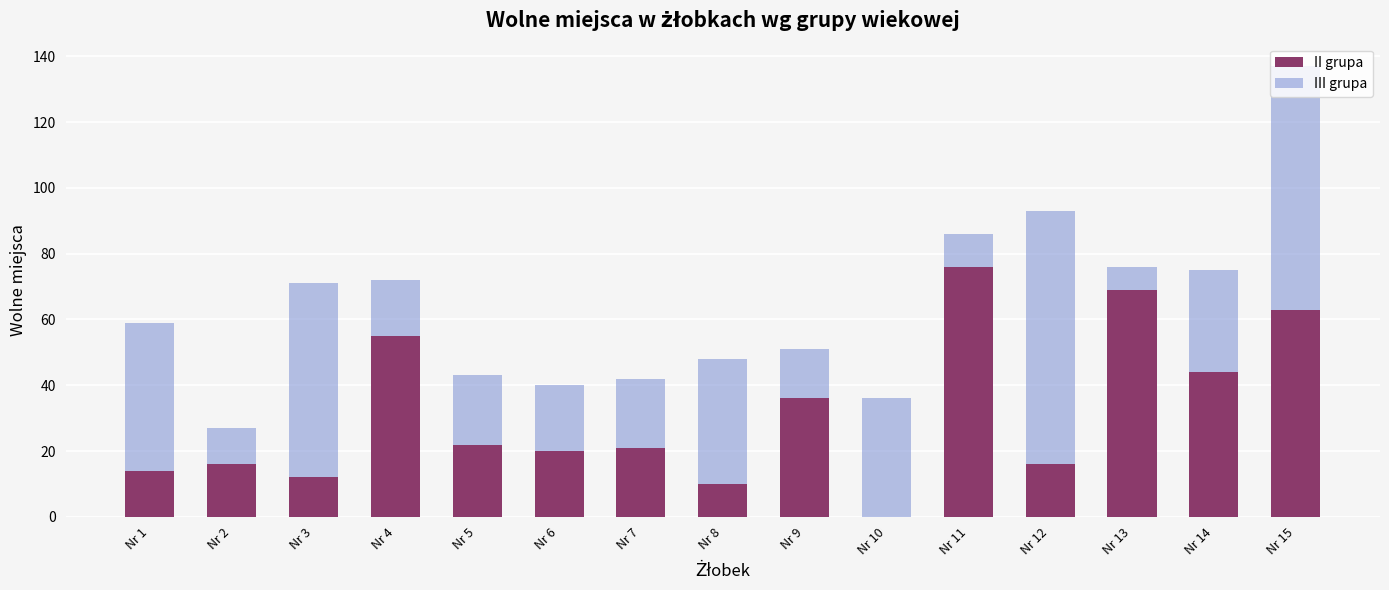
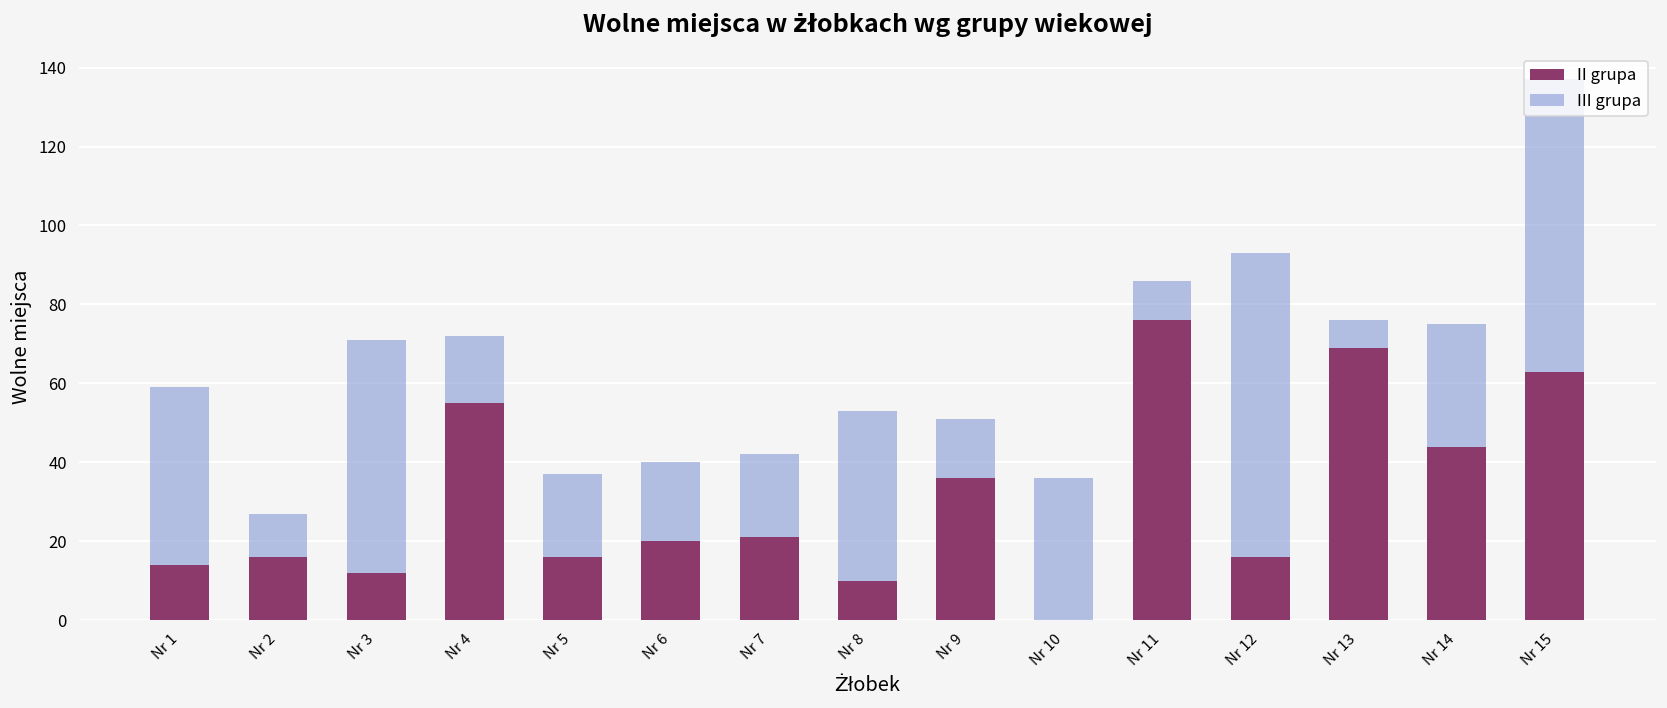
II grupa, Nr 5: 22 -> 16
III grupa, Nr 8: 38 -> 43
